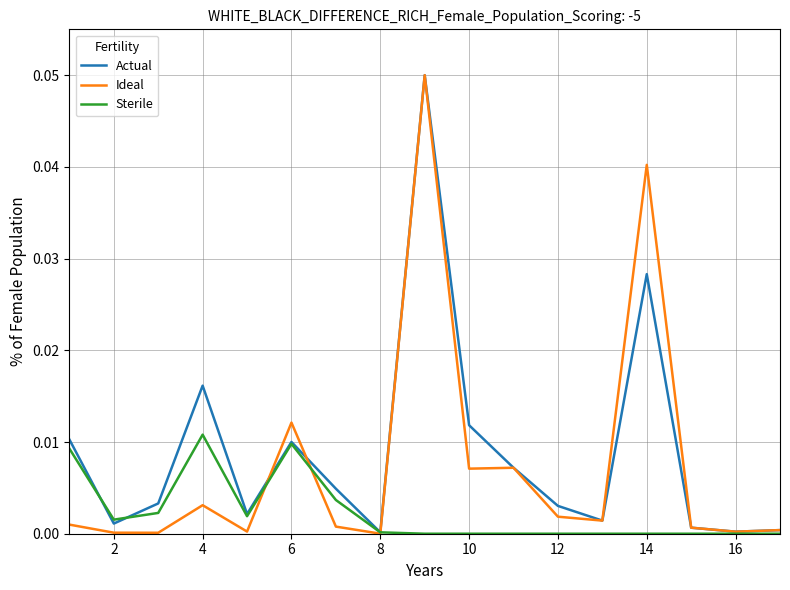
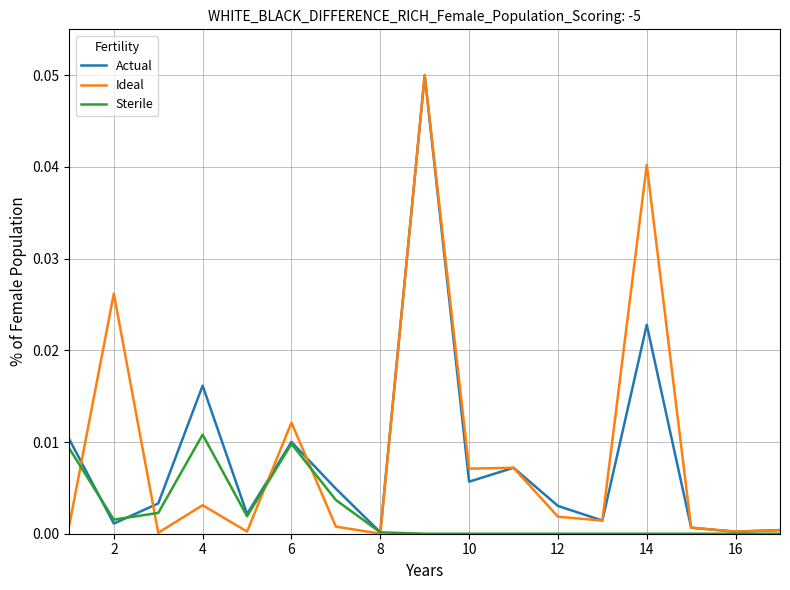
Ideal, 2: 0.000 -> 0.026
Actual, 10: 0.012 -> 0.006
Actual, 14: 0.028 -> 0.023
